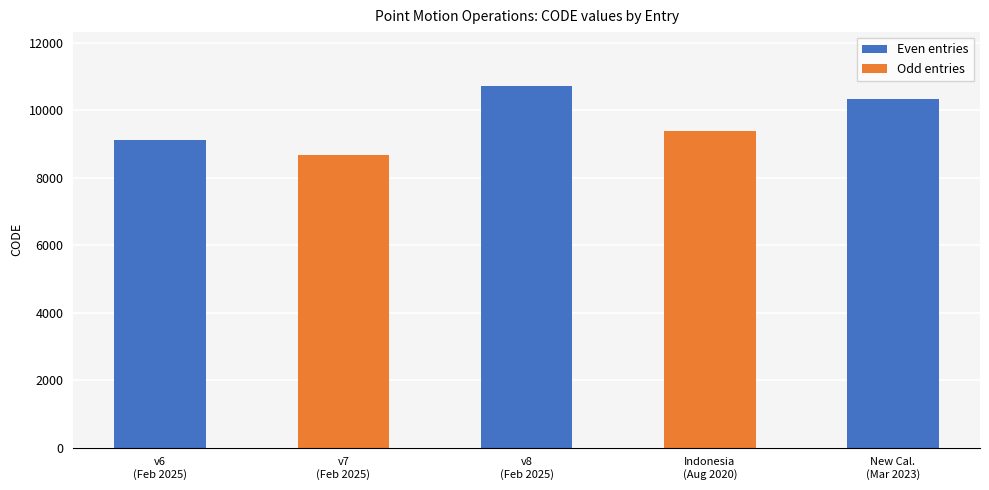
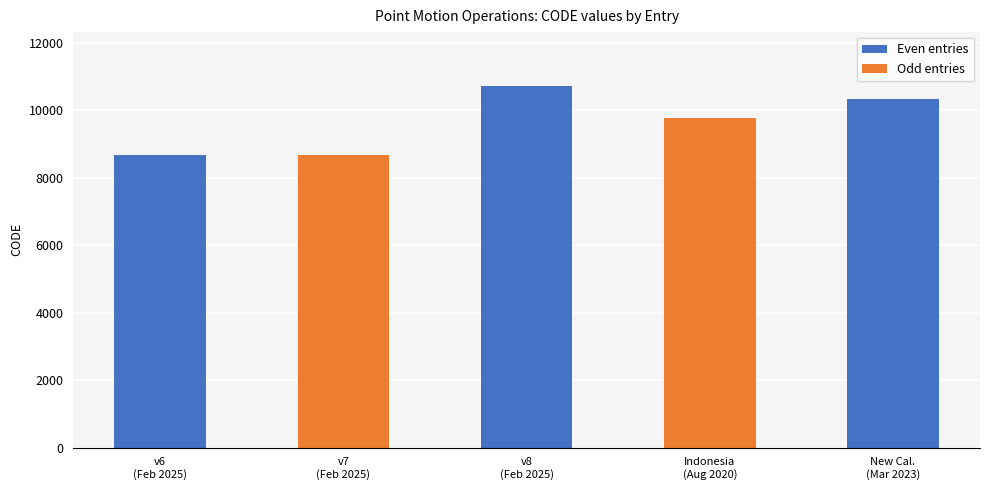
v6 (Feb 2025): 9100 -> 8700
Indonesia (Aug 2020): 9400 -> 9800
